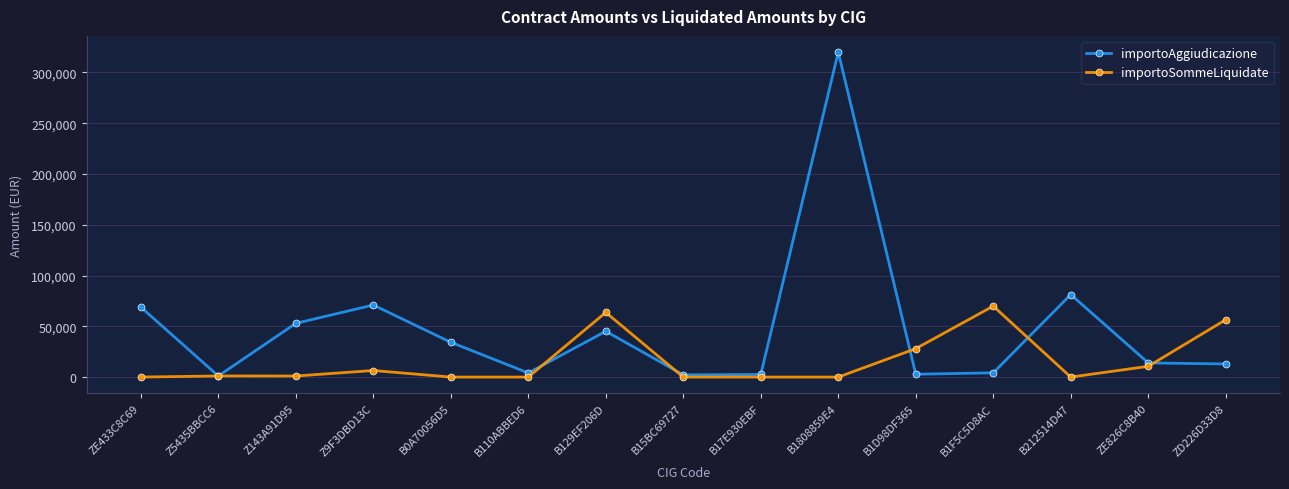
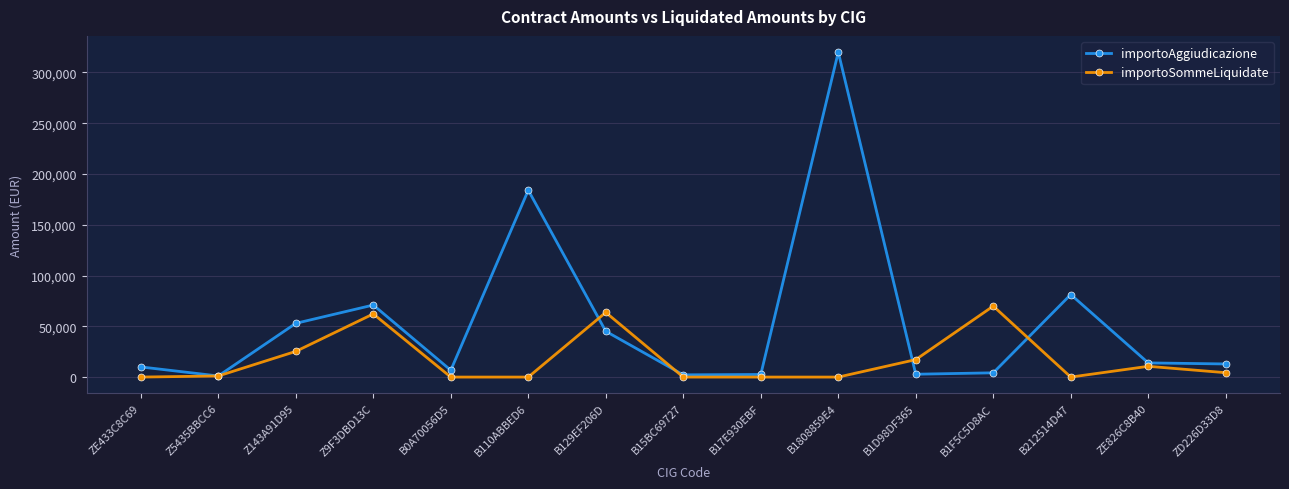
importoAggiudicazione, ZE433C8C69: 69,000 -> 10,000
importoSommeLiquidate, Z143A91D95: 1,000 -> 25,000
importoSommeLiquidate, Z9F3DBD13C: 6,000 -> 62,000
importoAggiudicazione, B0A70056D5: 34,000 -> 7,000
importoAggiudicazione, B110ABBED6: 4,000 -> 184,000
importoSommeLiquidate, B1D98DF365: 28,000 -> 17,000
importoSommeLiquidate, ZD226D33D8: 56,000 -> 4,000
